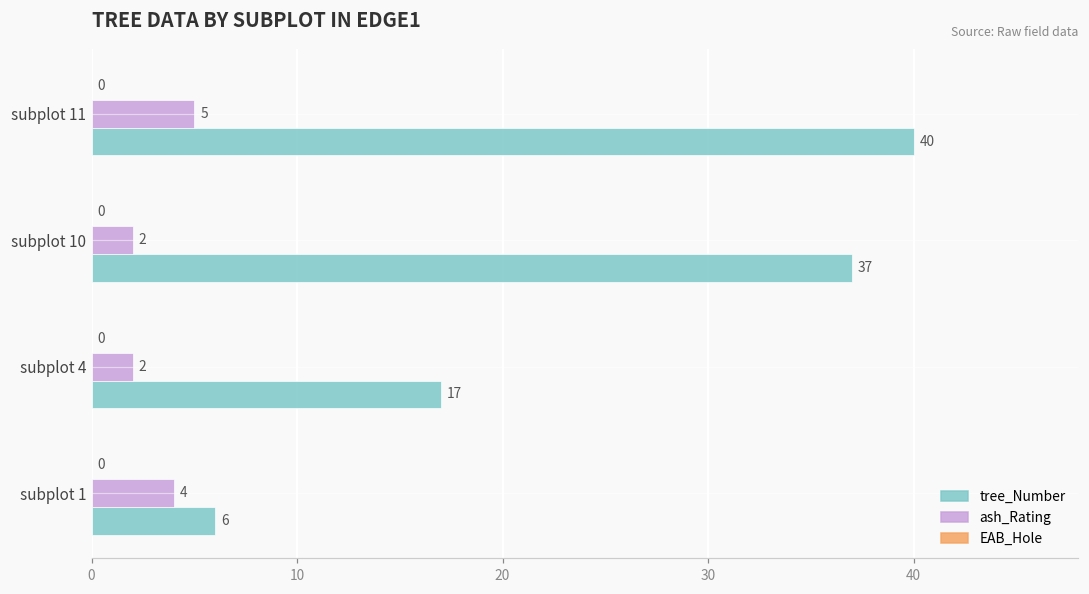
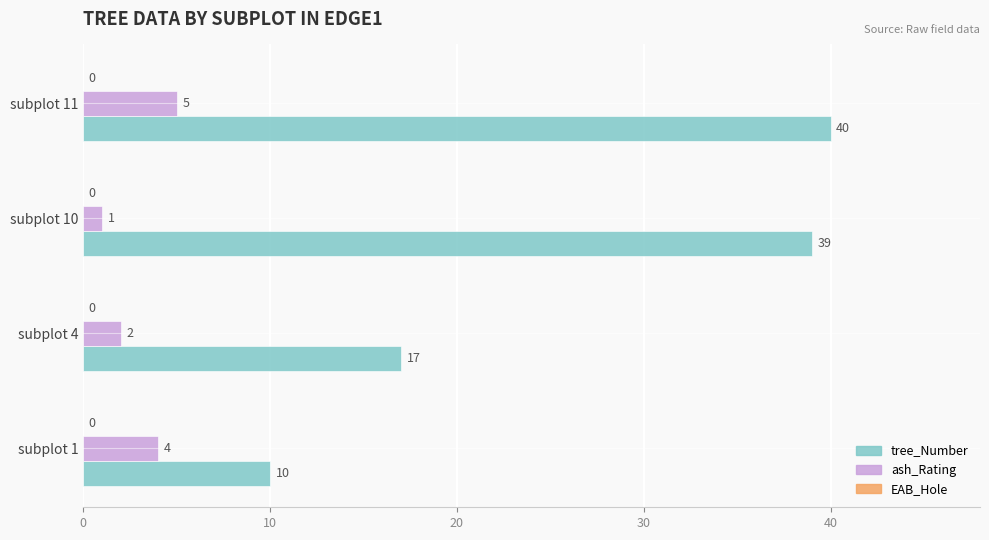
ash_Rating, subplot 10: 2 -> 1
tree_Number, subplot 10: 37 -> 39
tree_Number, subplot 1: 6 -> 10
